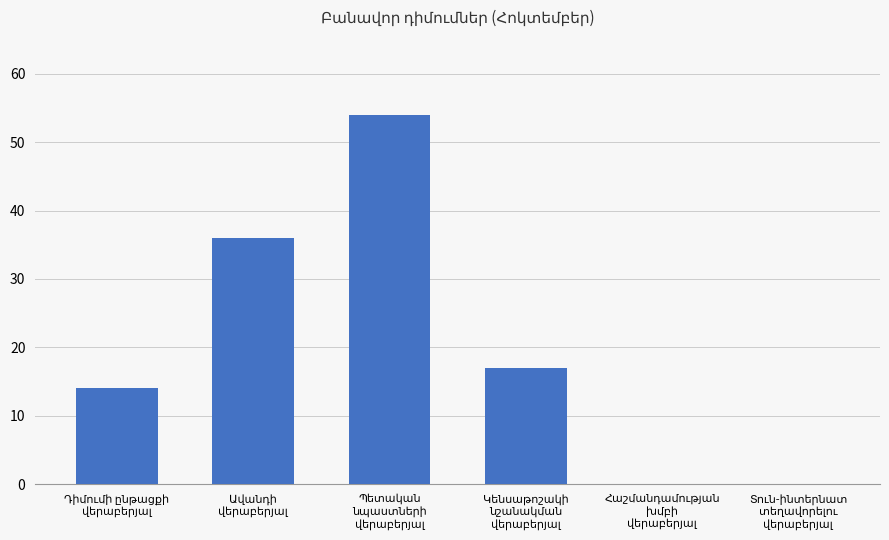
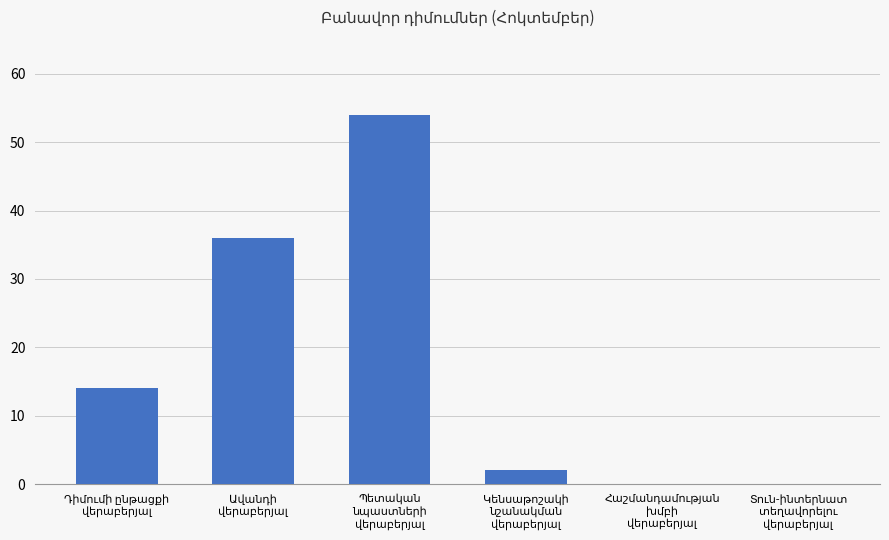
Կենսաթոշակի նշանակման վերաբերյալ: 17 -> 2
